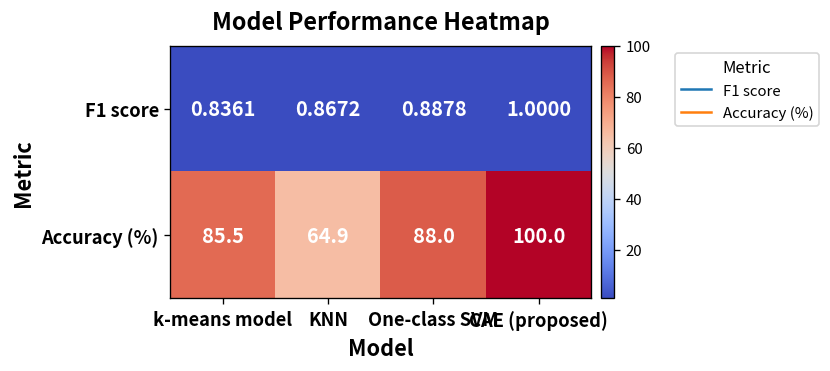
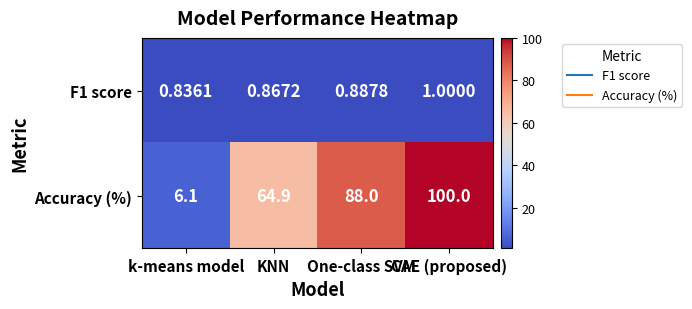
Accuracy (%), k-means model: 85.5 -> 6.1
